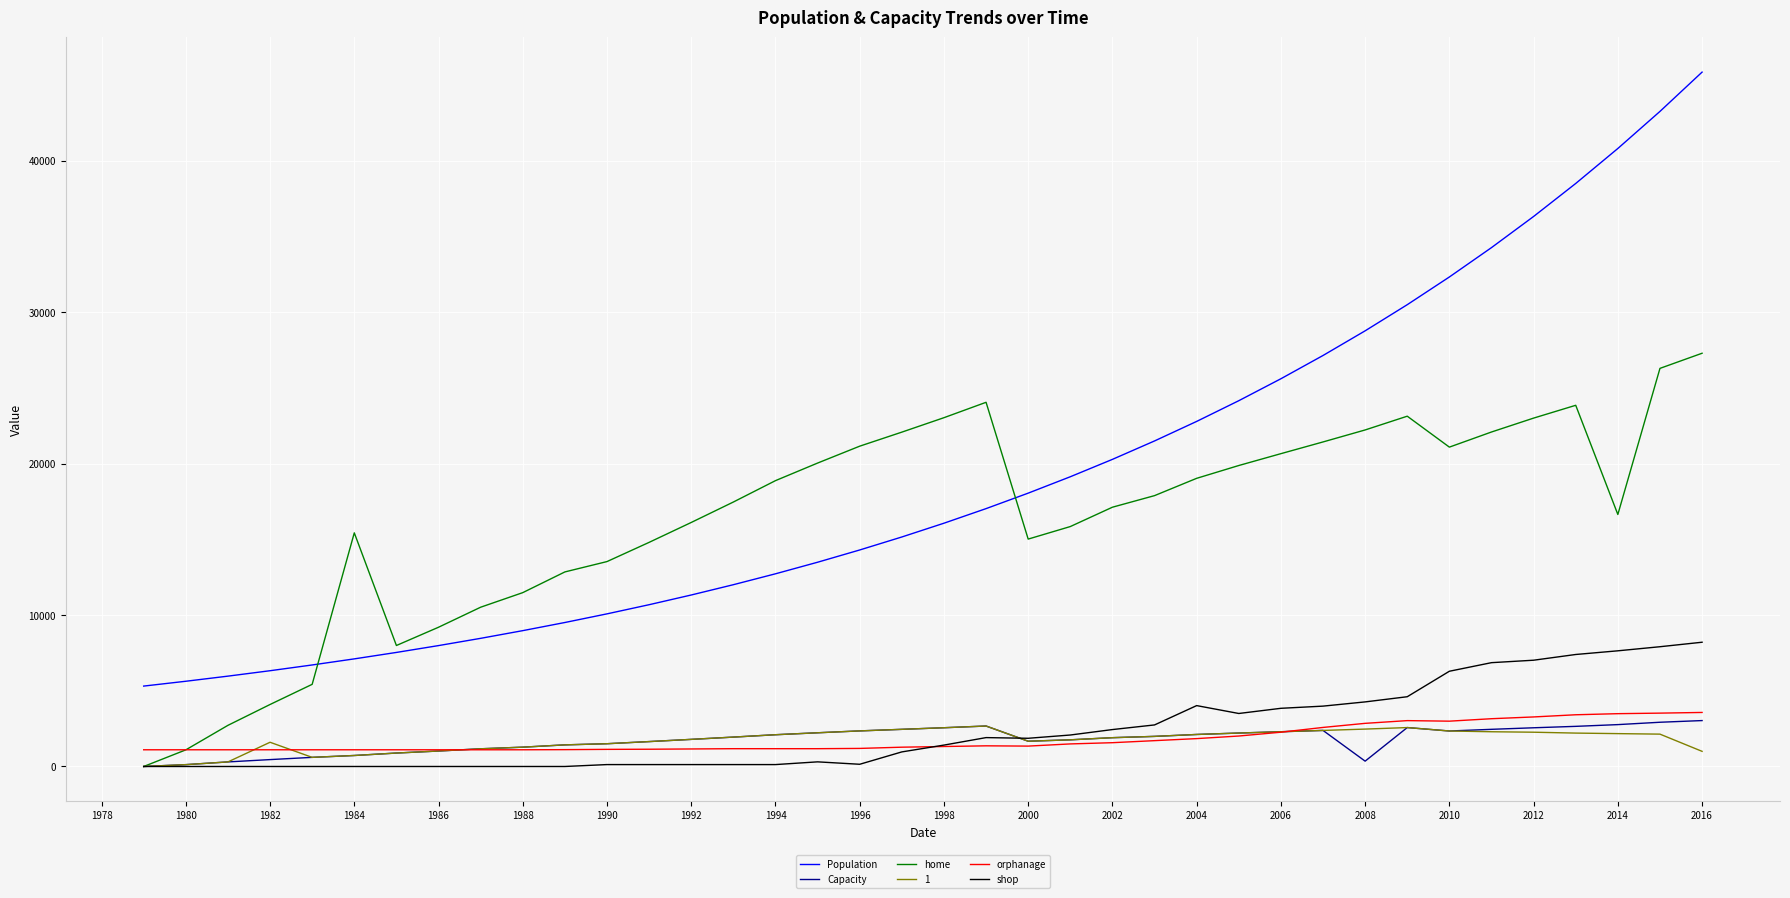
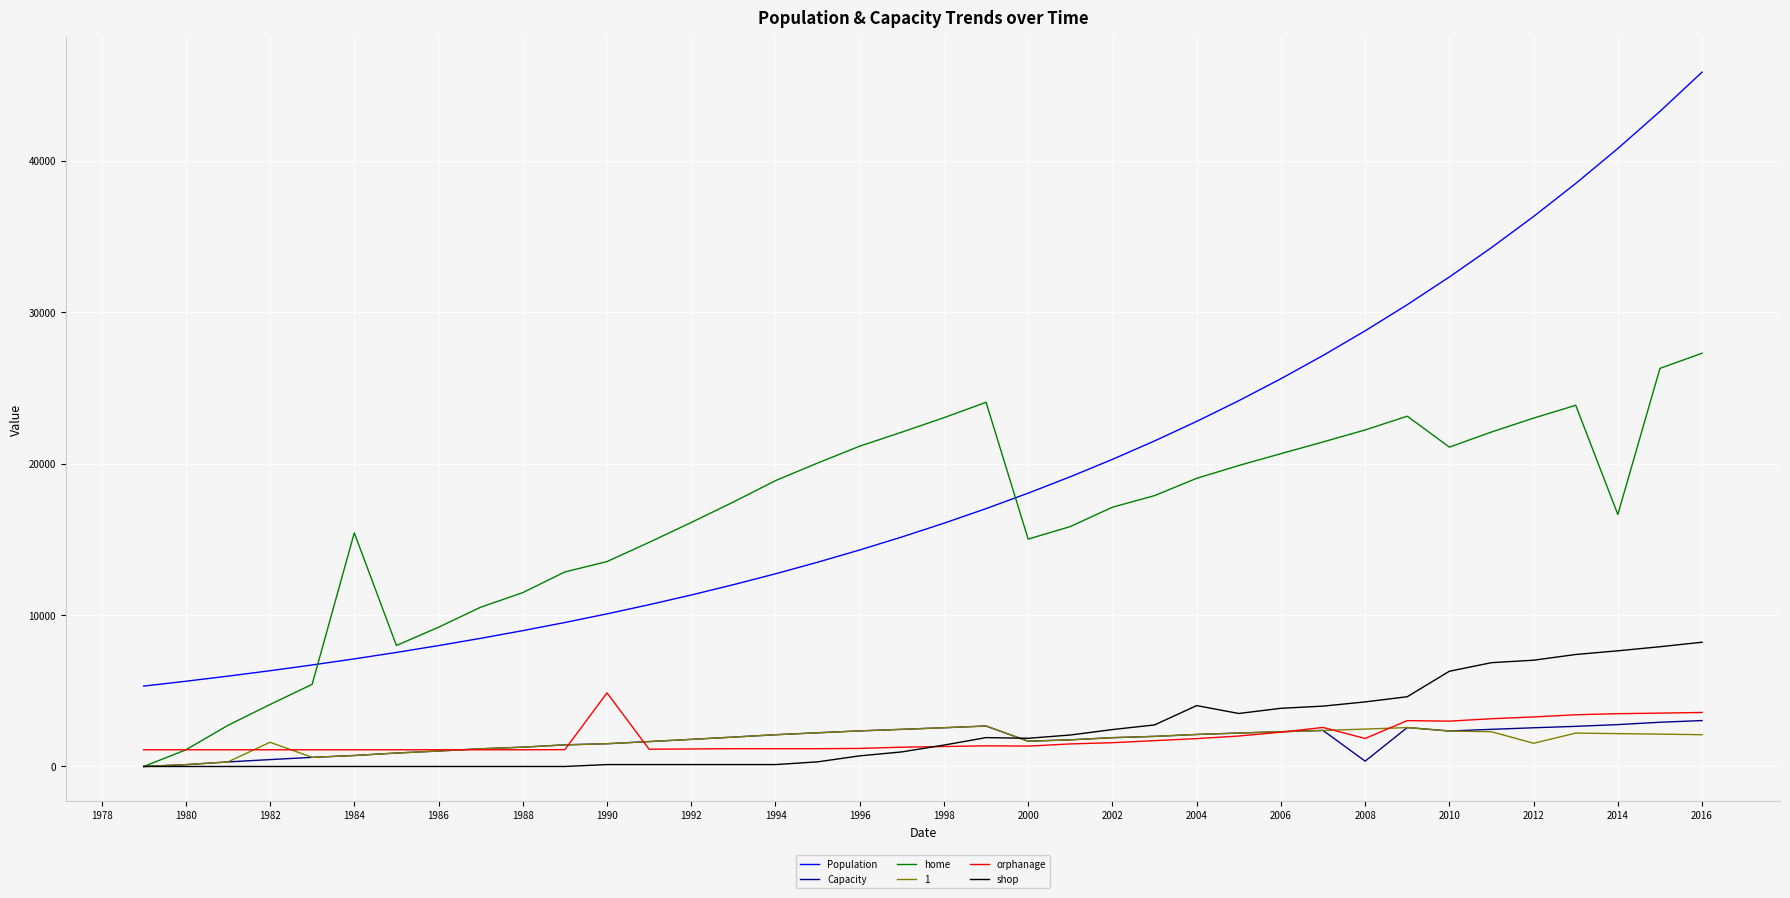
orphanage, 1990: 1100 -> 4900
shop, 1996: 100 -> 700
orphanage, 2008: 2800 -> 1900
1, 2012: 2300 -> 1500
1, 2016: 1000 -> 2100
